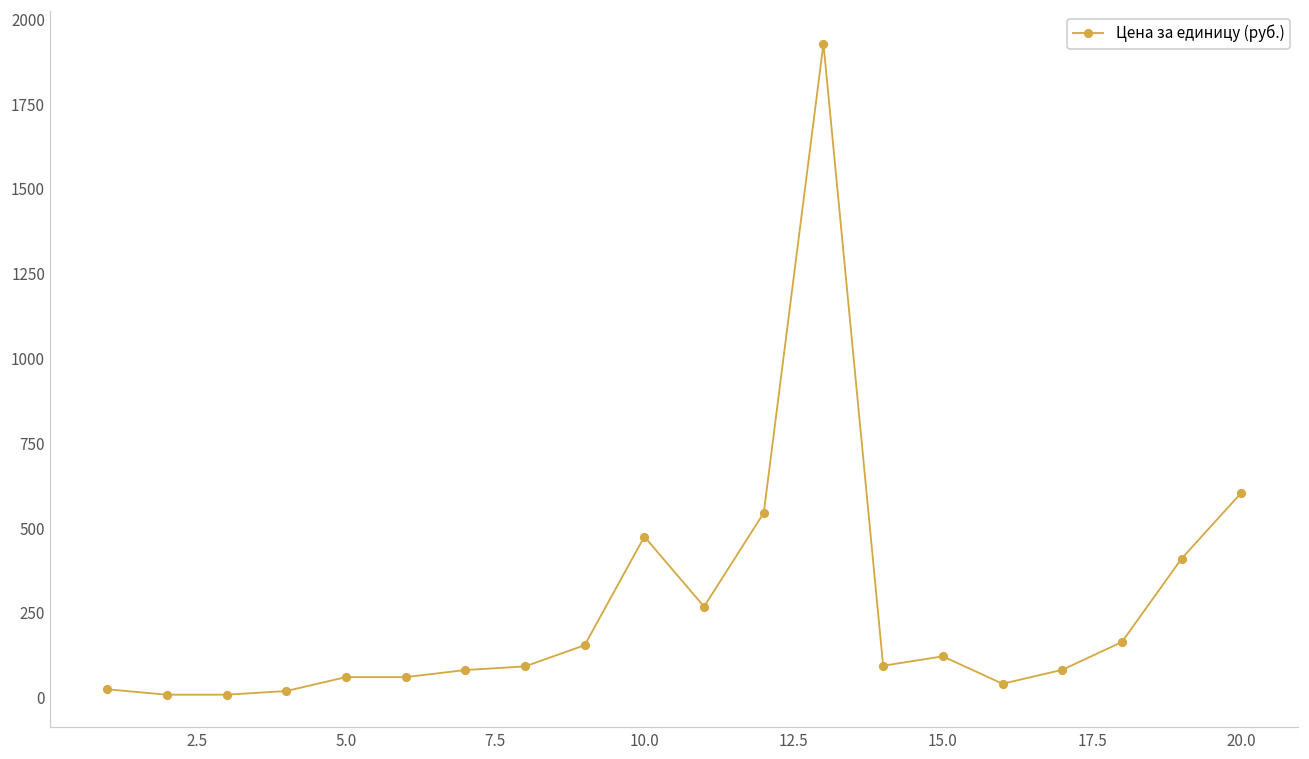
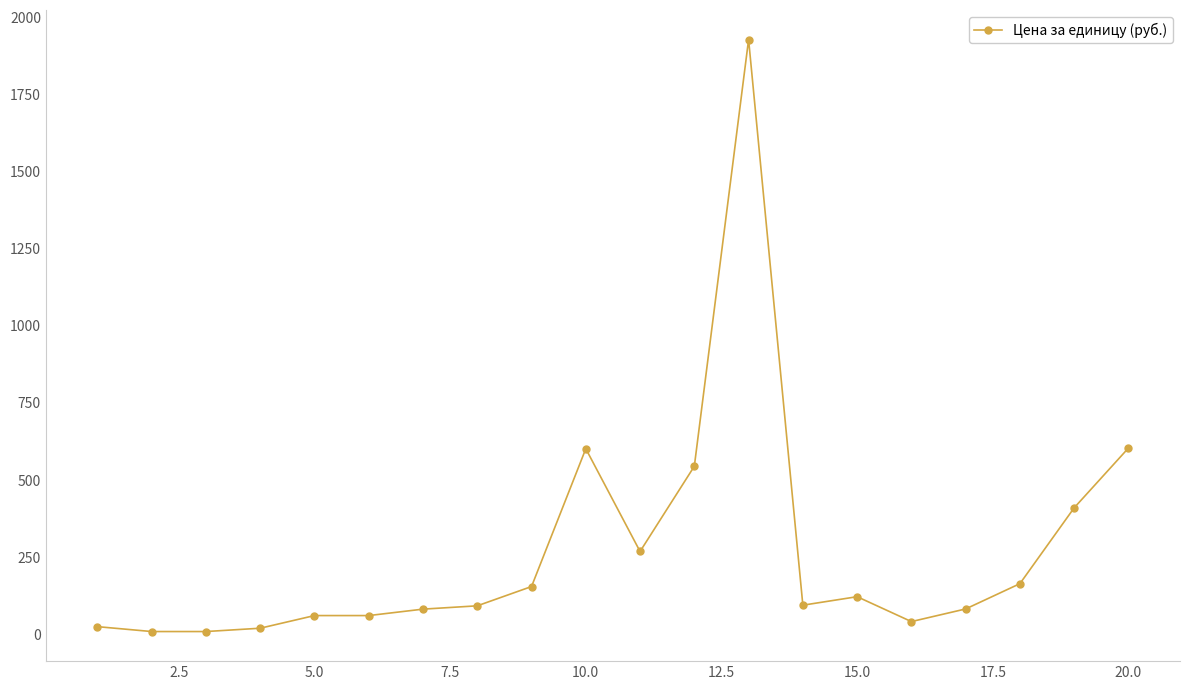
10.0: 470 -> 600
